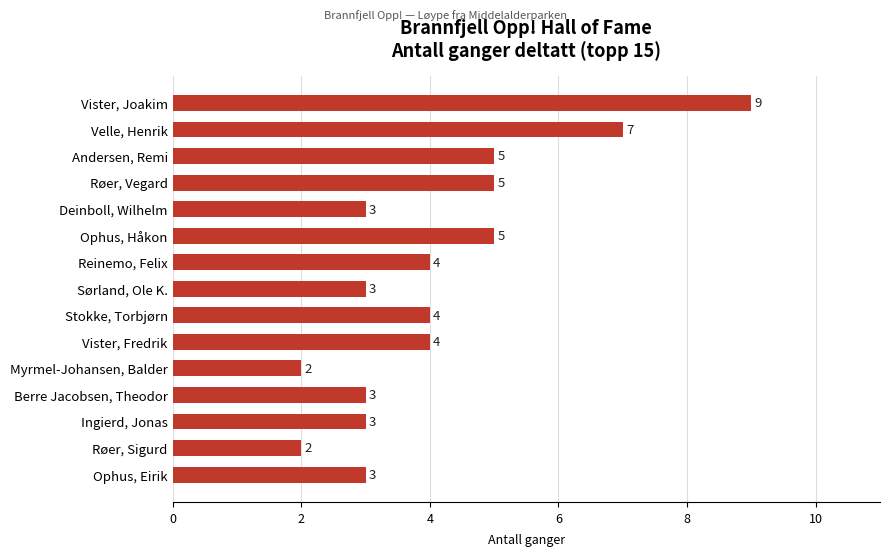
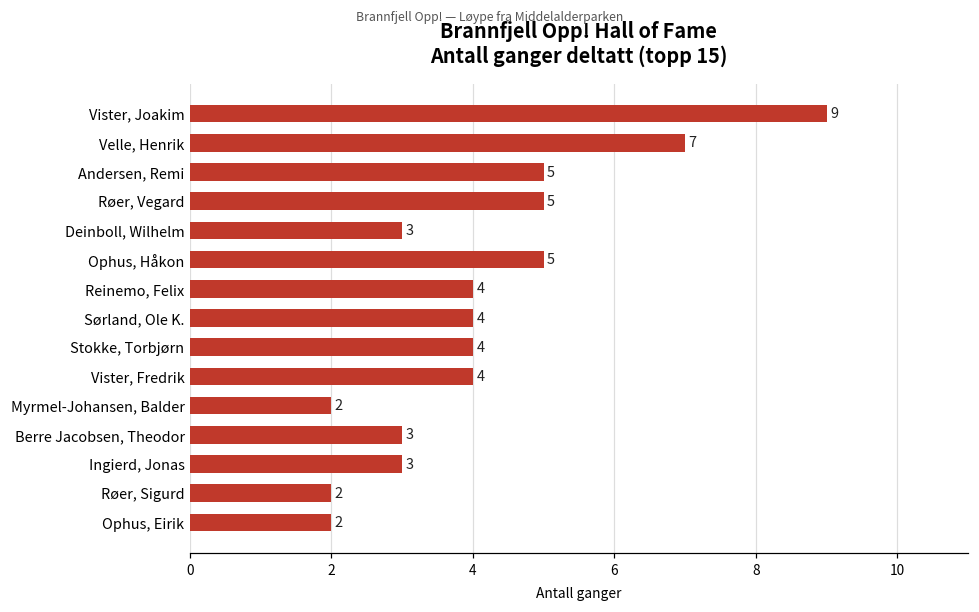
Sørland, Ole K.: 3 -> 4
Ophus, Eirik: 3 -> 2
